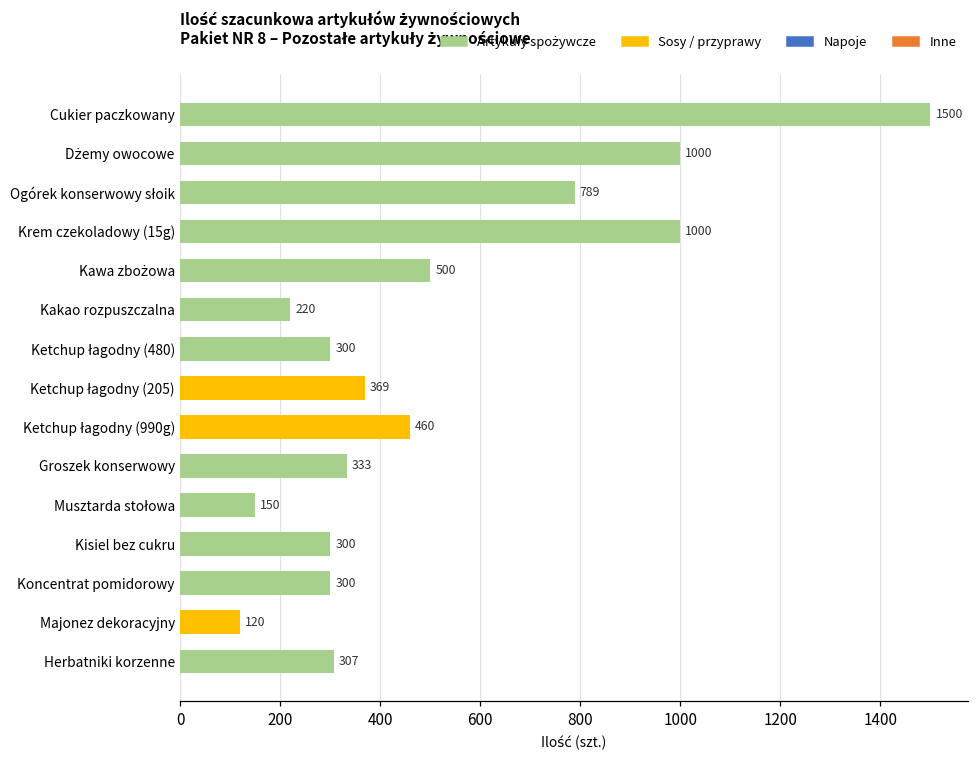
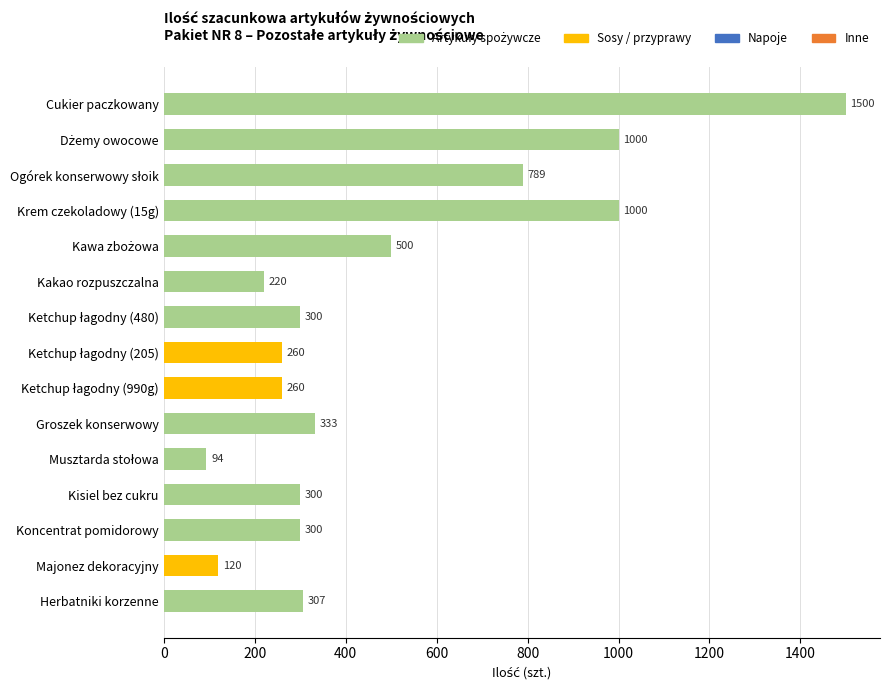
Ketchup łagodny (205): 369 -> 260
Ketchup łagodny (990g): 460 -> 260
Musztarda stołowa: 150 -> 94
